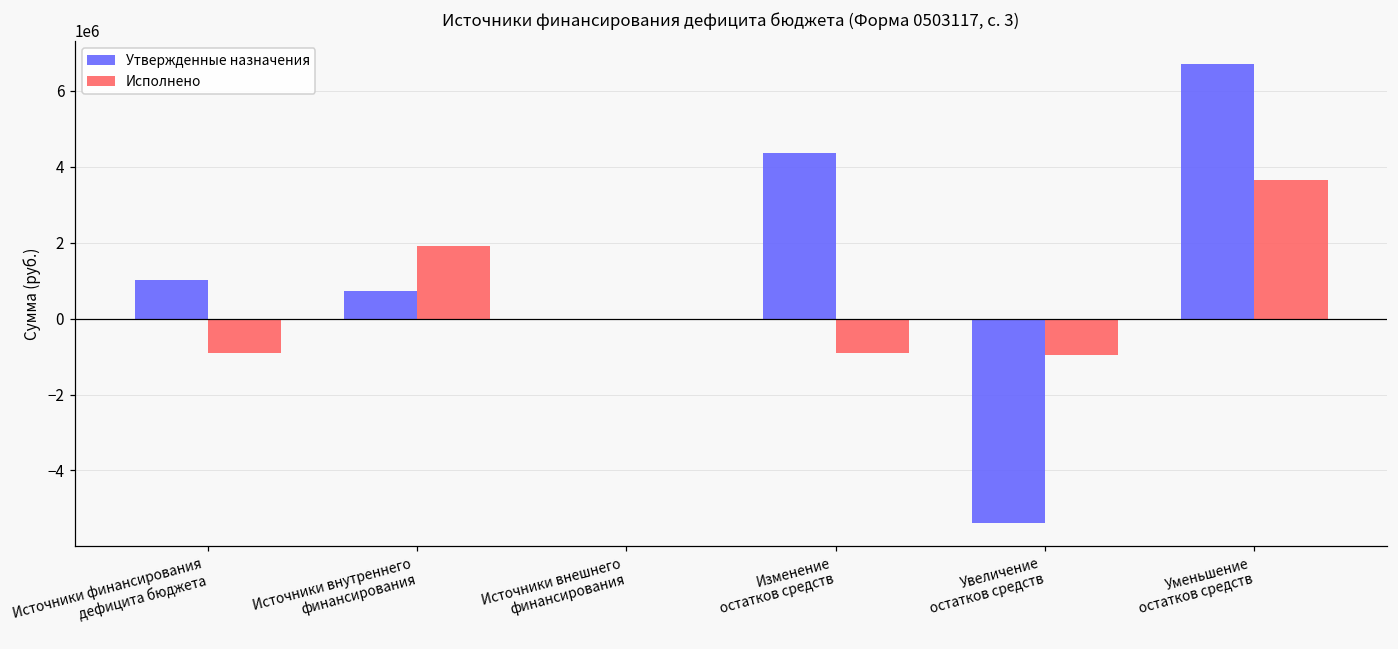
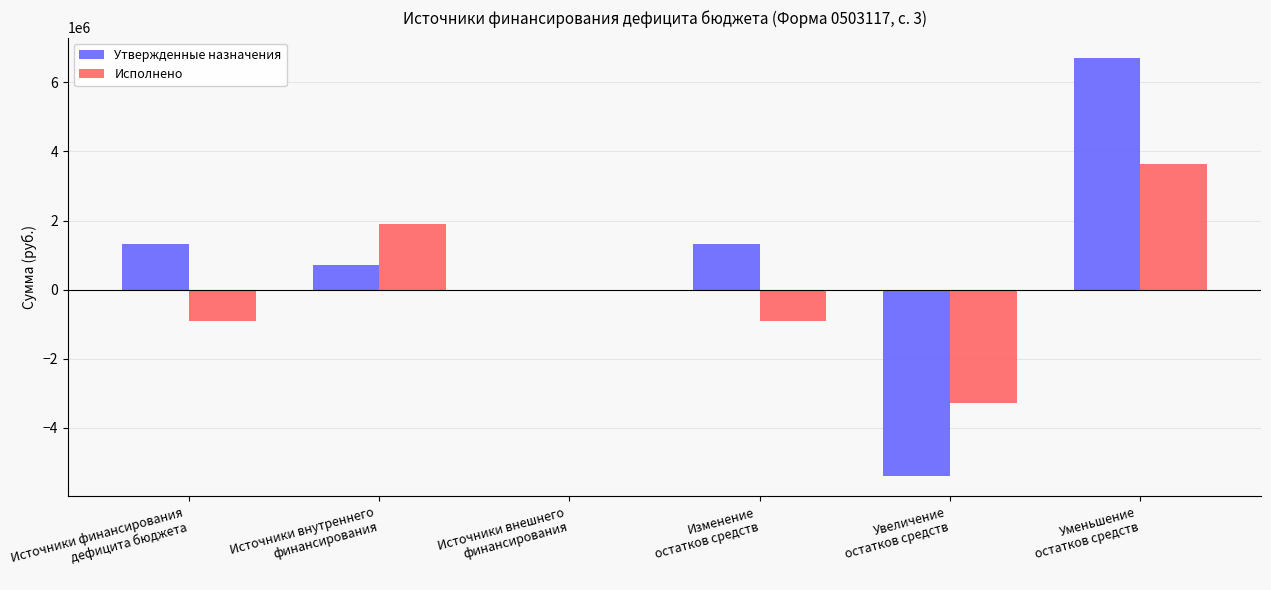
Утвержденные назначения, Источники финансирования дефицита бюджета: 1000000 -> 1300000
Утвержденные назначения, Изменение остатков средств: 4400000 -> 1300000
Исполнено, Увеличение остатков средств: -1000000 -> -3300000
